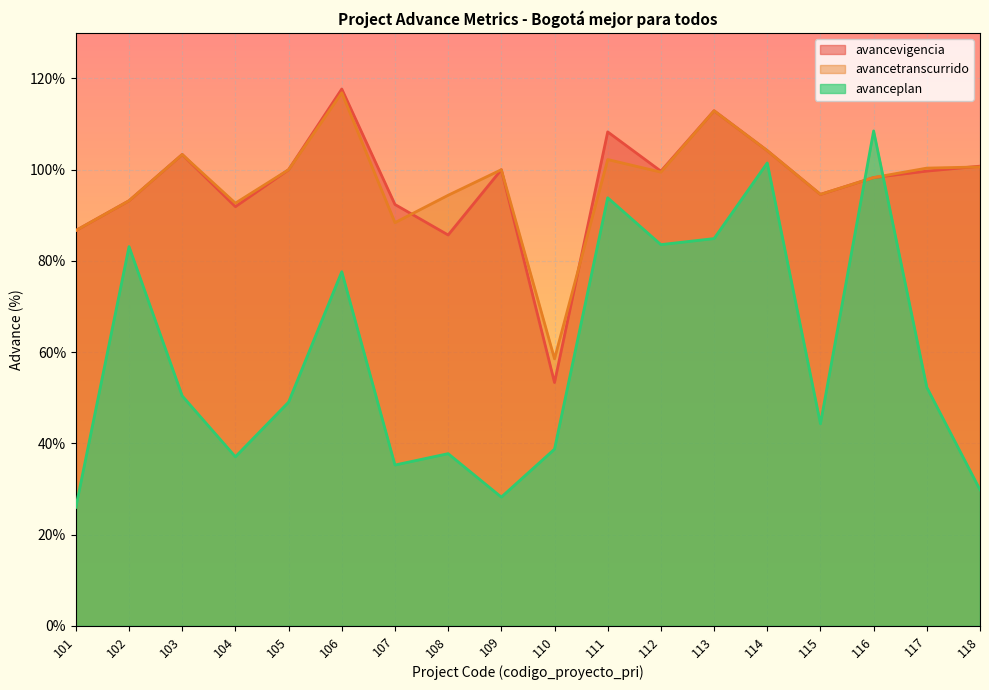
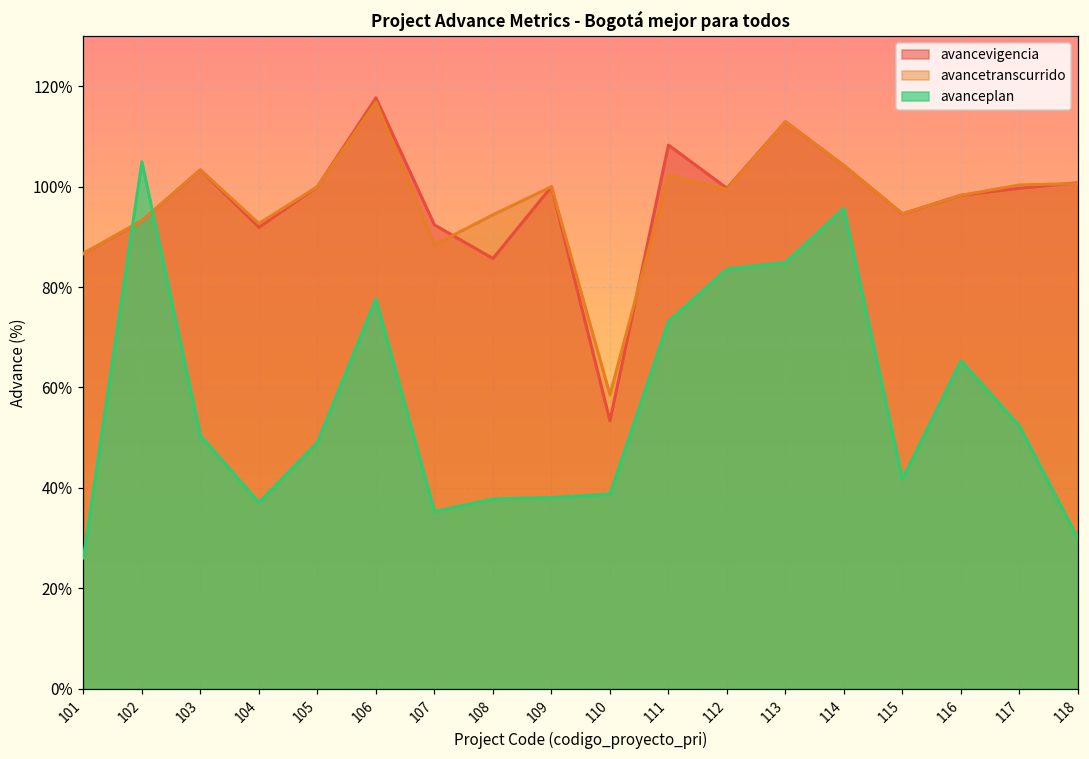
avanceplan, 102: 83% -> 105%
avanceplan, 109: 28% -> 38%
avanceplan, 111: 94% -> 73%
avanceplan, 114: 101% -> 96%
avanceplan, 115: 44% -> 42%
avanceplan, 116: 109% -> 65%
